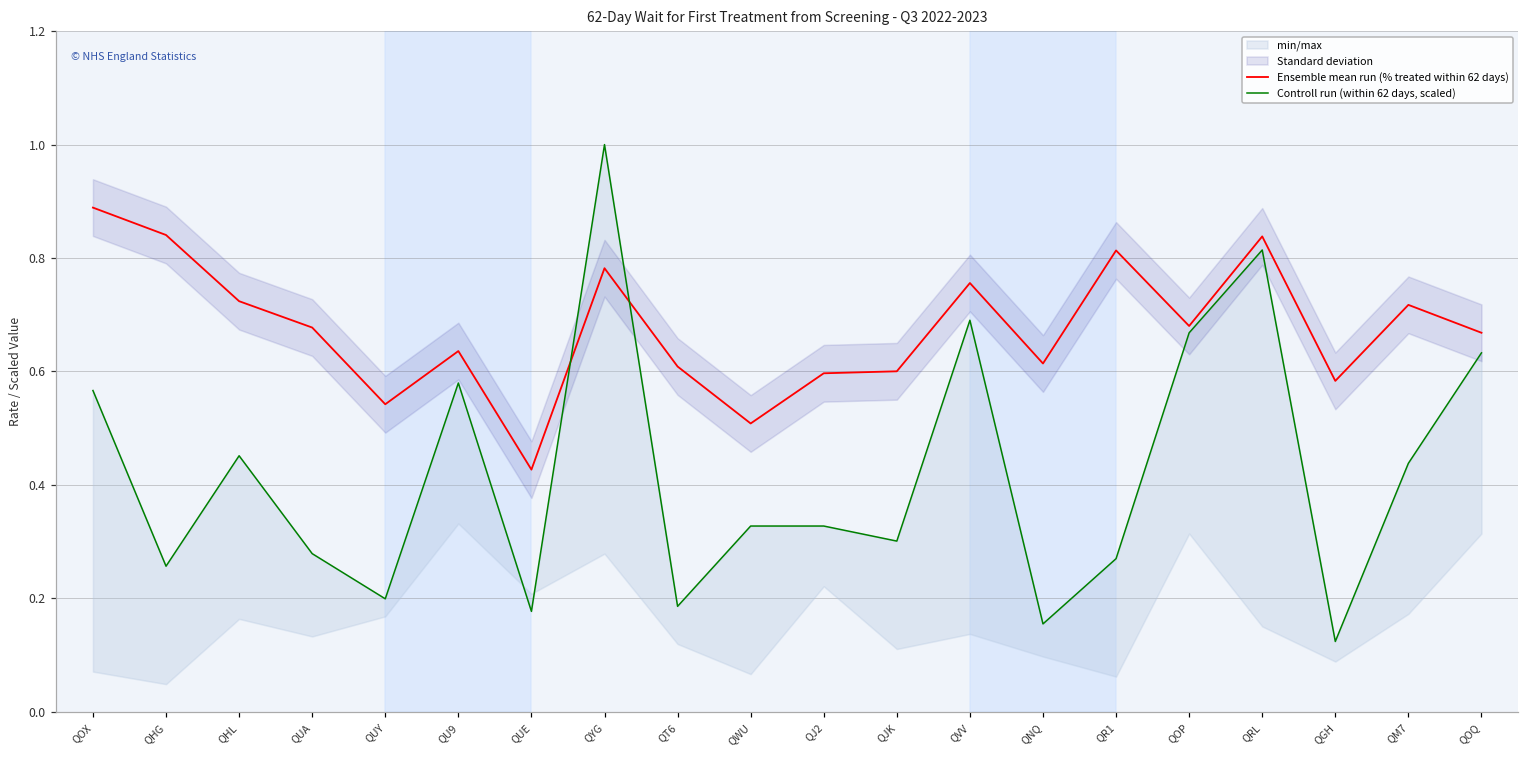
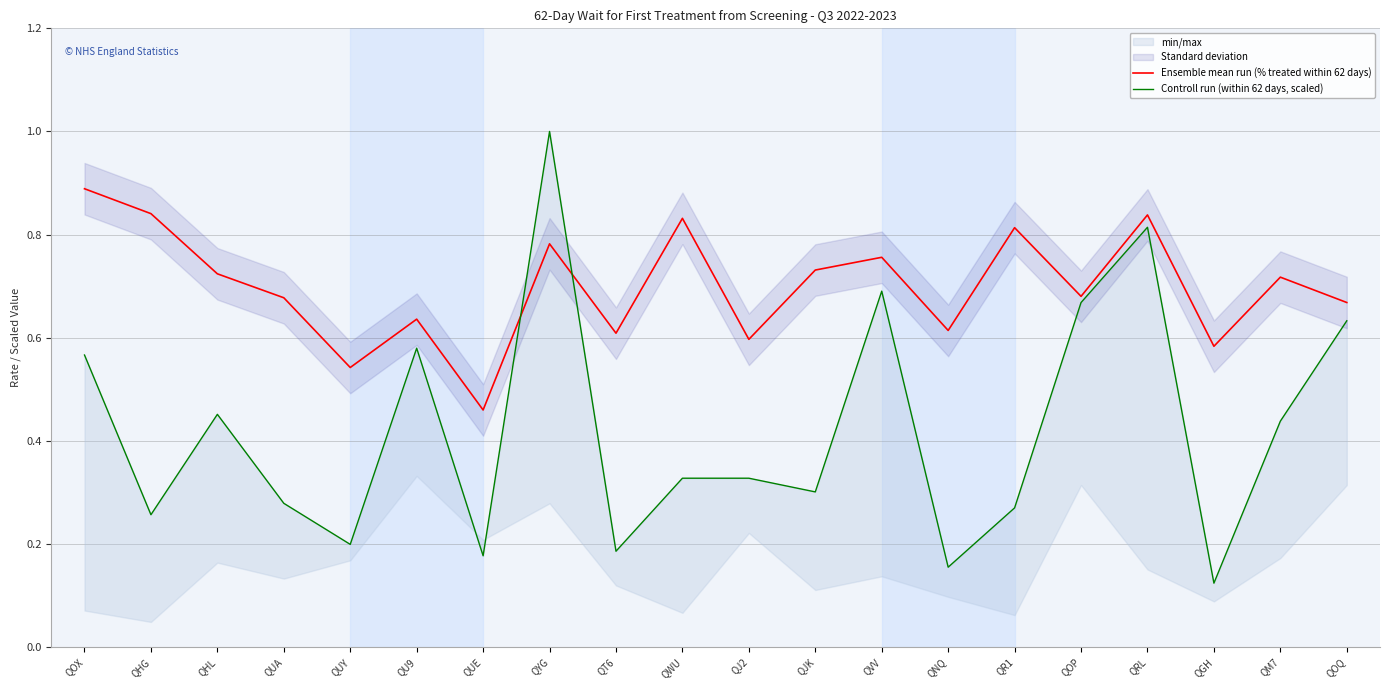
Ensemble mean run (% treated within 62 days), QUE: 0.43 -> 0.46
Ensemble mean run (% treated within 62 days), QWU: 0.51 -> 0.83
Ensemble mean run (% treated within 62 days), QJK: 0.60 -> 0.73
